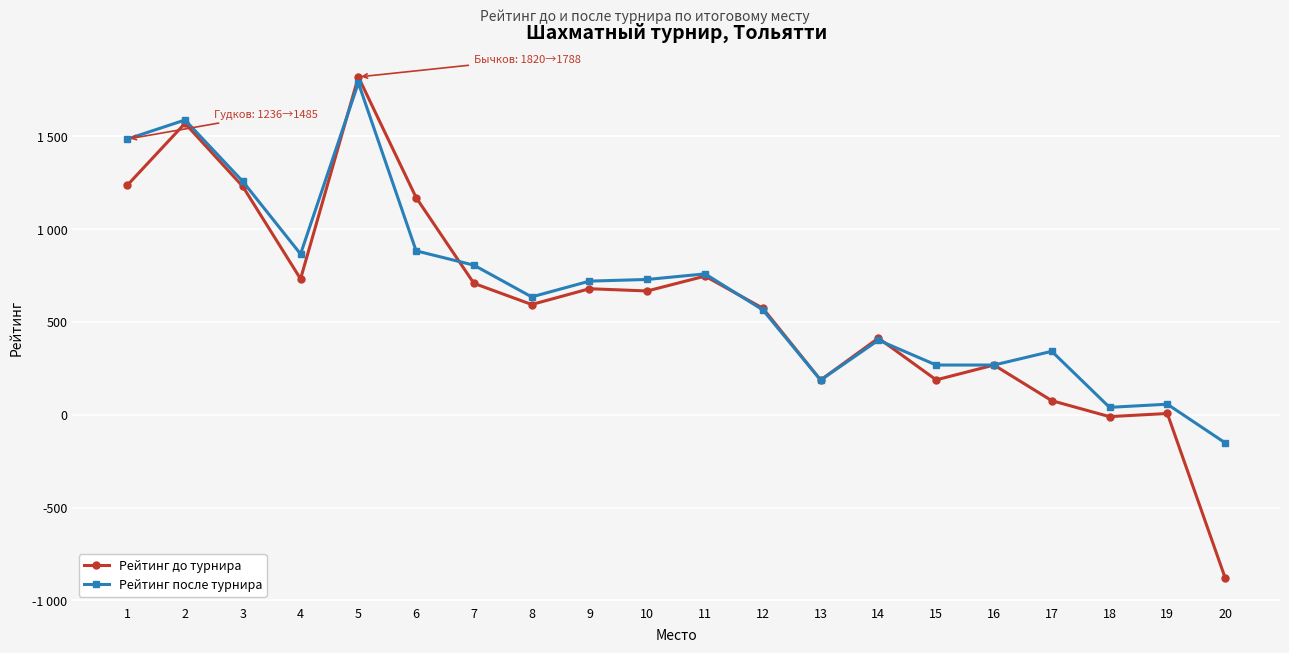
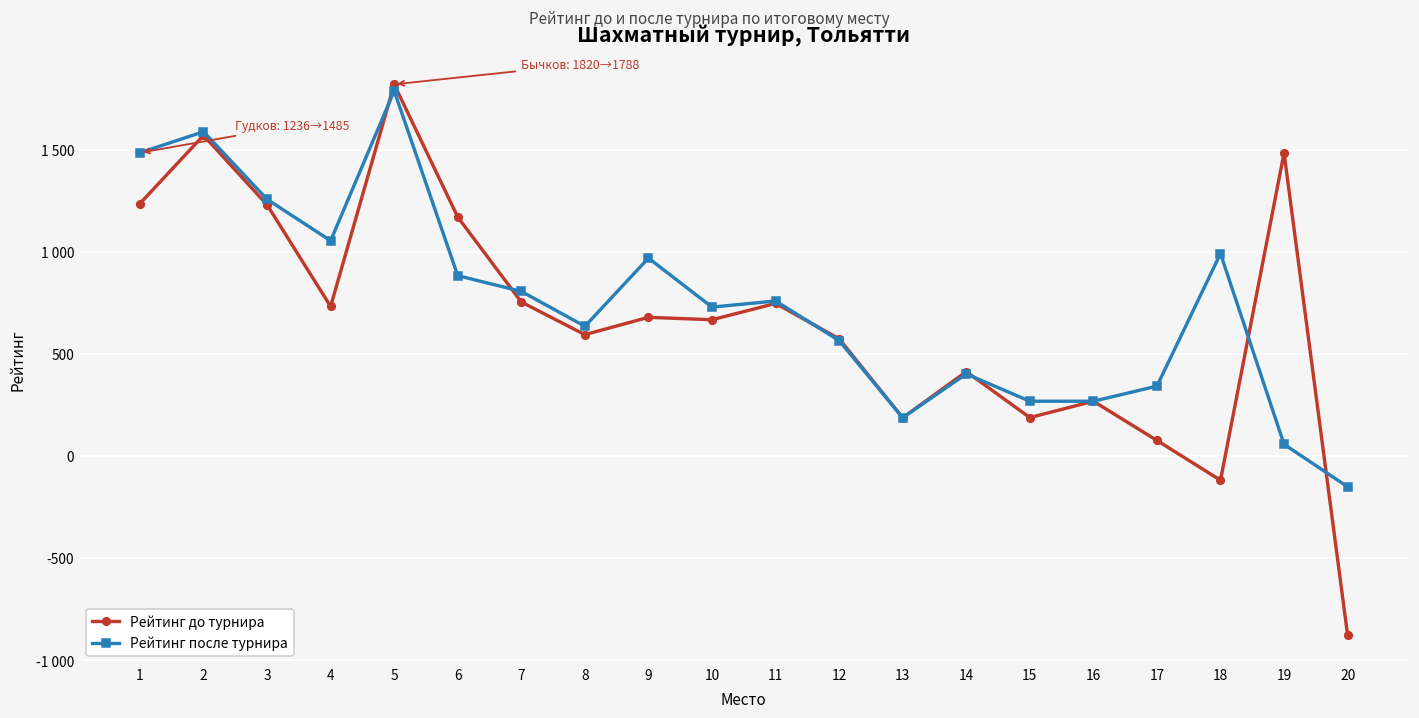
Рейтинг после турнира, 4: 870 -> 1050
Рейтинг до турнира, 7: 710 -> 750
Рейтинг после турнира, 9: 720 -> 970
Рейтинг до турнира, 18: -10 -> -120
Рейтинг после турнира, 18: 40 -> 990
Рейтинг до турнира, 19: 10 -> 1480
